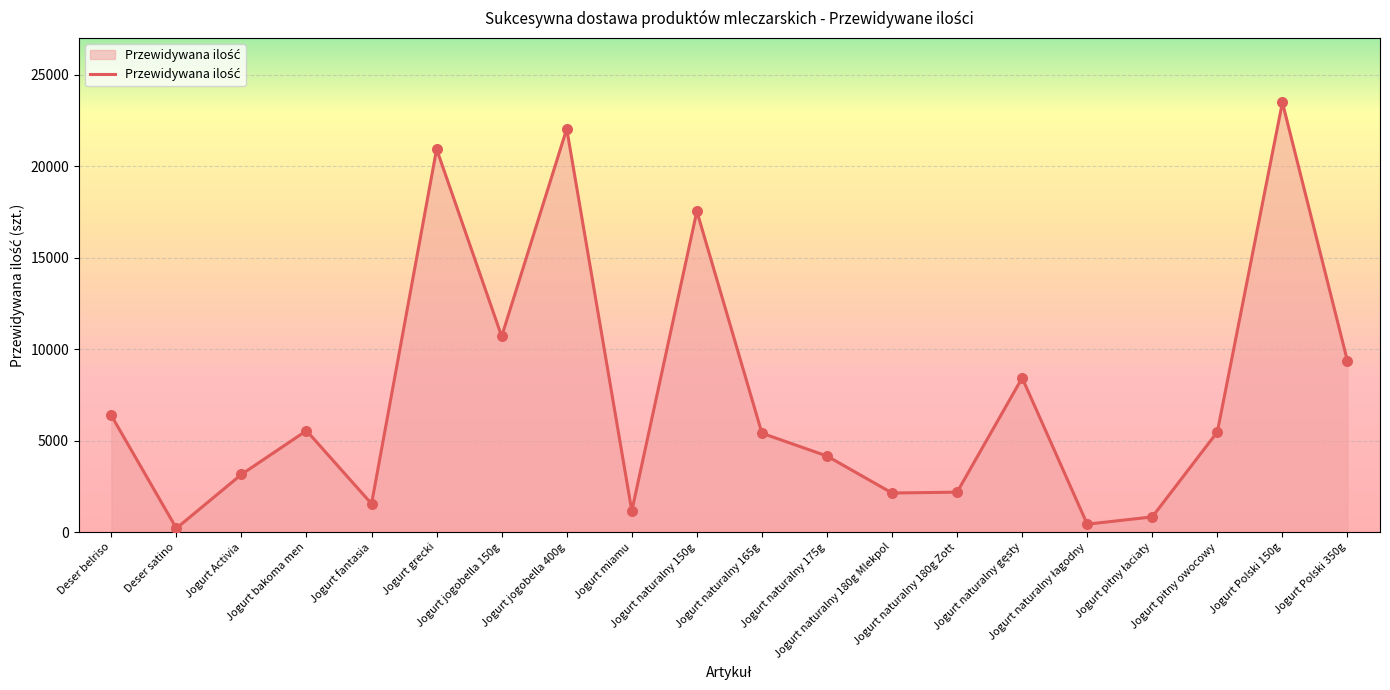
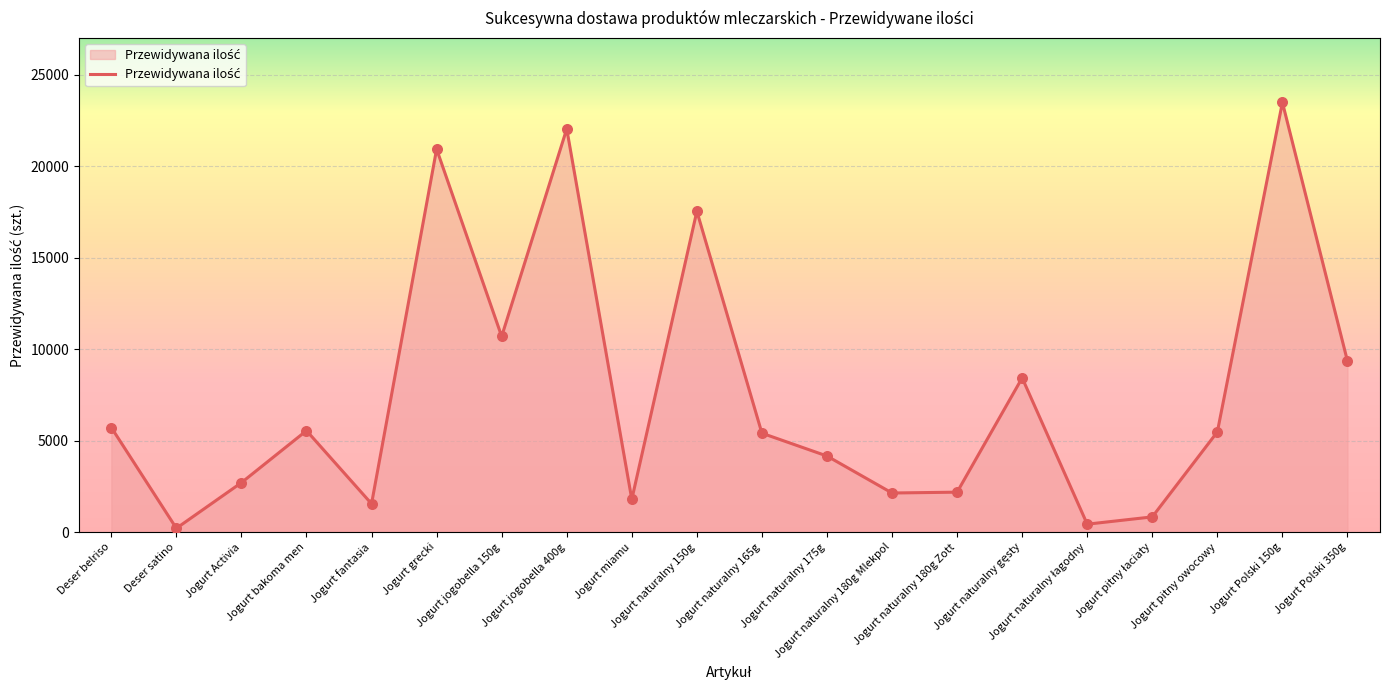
Deser belriso: 6400 -> 5700
Jogurt Activia: 3200 -> 2700
Jogurt miamu: 1200 -> 1800
